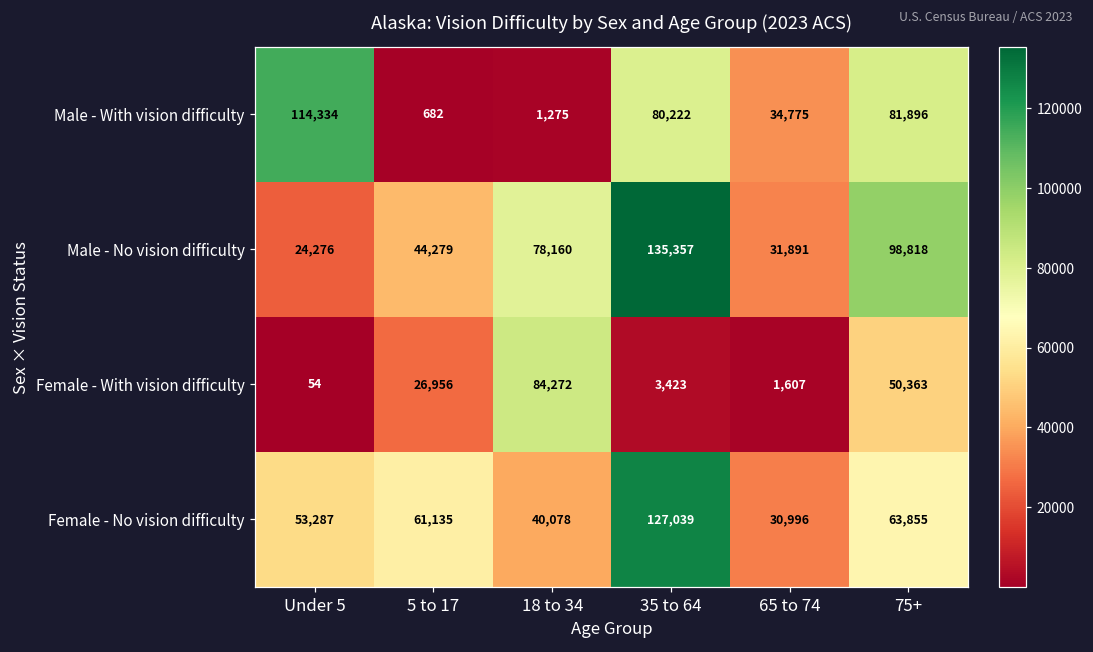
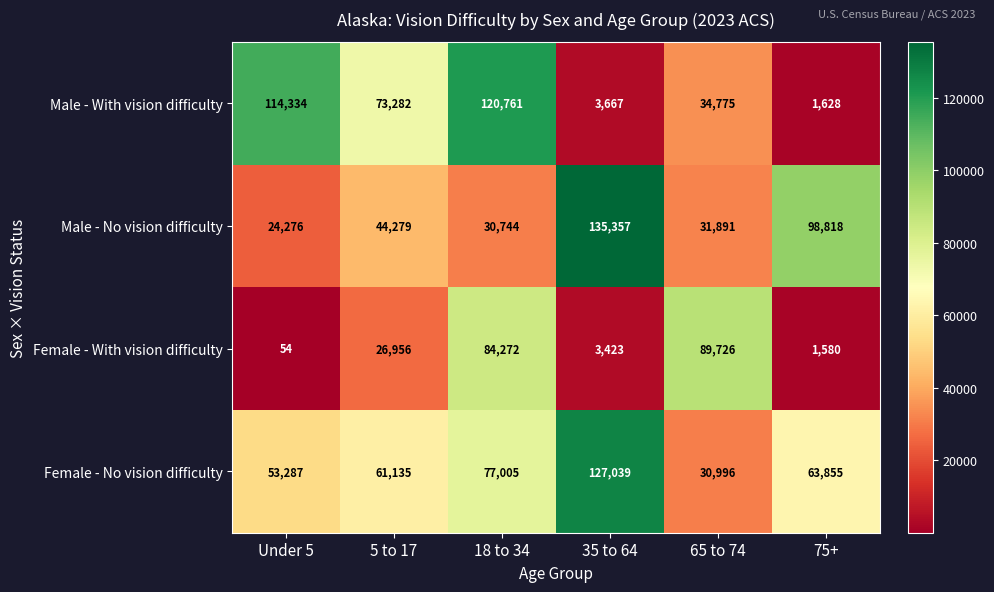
Male - With vision difficulty, 5 to 17: 682 -> 73,282
Male - With vision difficulty, 18 to 34: 1,275 -> 120,761
Male - With vision difficulty, 35 to 64: 80,222 -> 3,667
Male - With vision difficulty, 75+: 81,896 -> 1,628
Male - No vision difficulty, 18 to 34: 78,160 -> 30,744
Female - With vision difficulty, 65 to 74: 1,607 -> 89,726
Female - With vision difficulty, 75+: 50,363 -> 1,580
Female - No vision difficulty, 18 to 34: 40,078 -> 77,005
